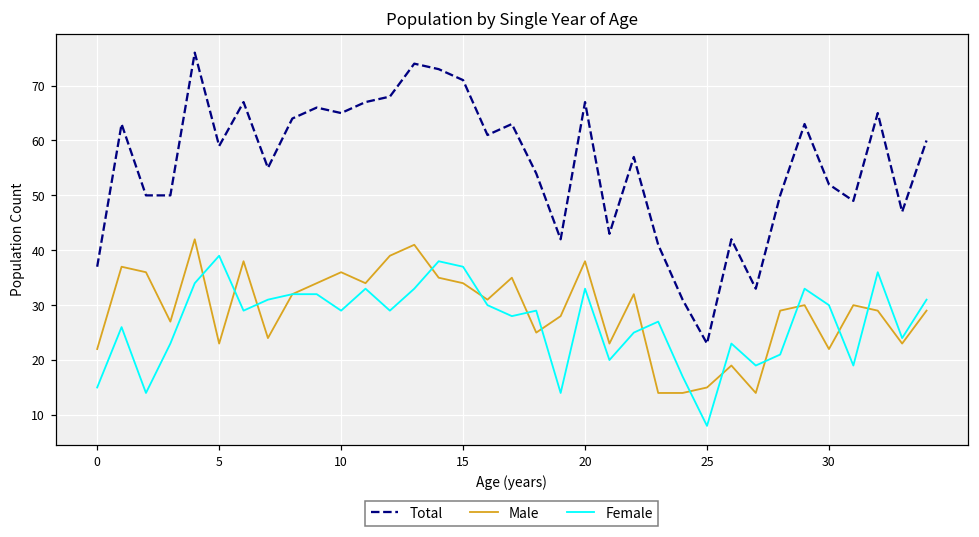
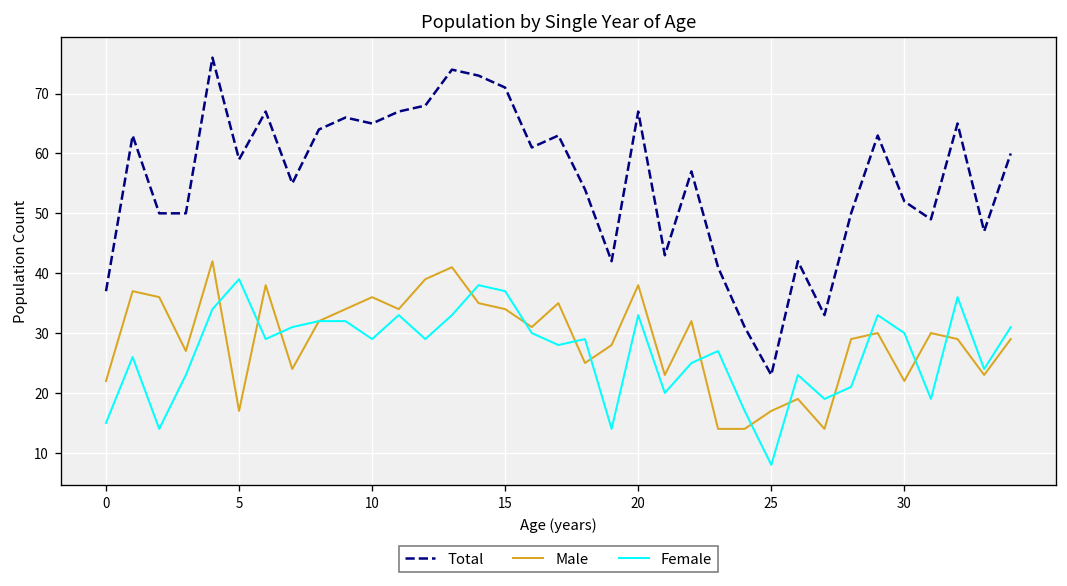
Male, 5: 23 -> 17
Male, 25: 15 -> 17
